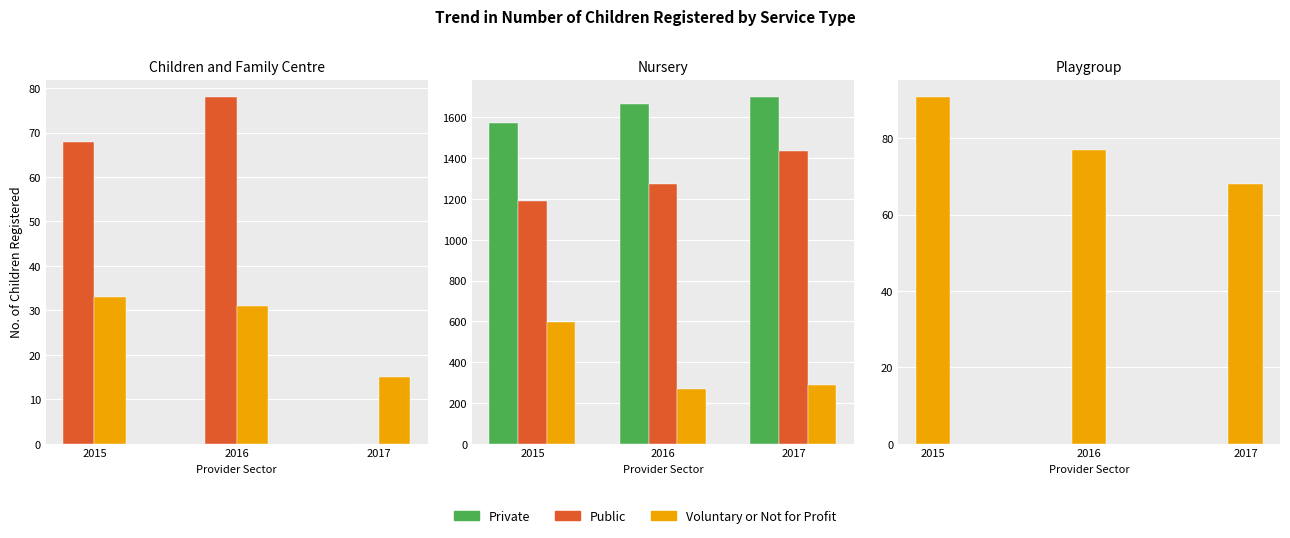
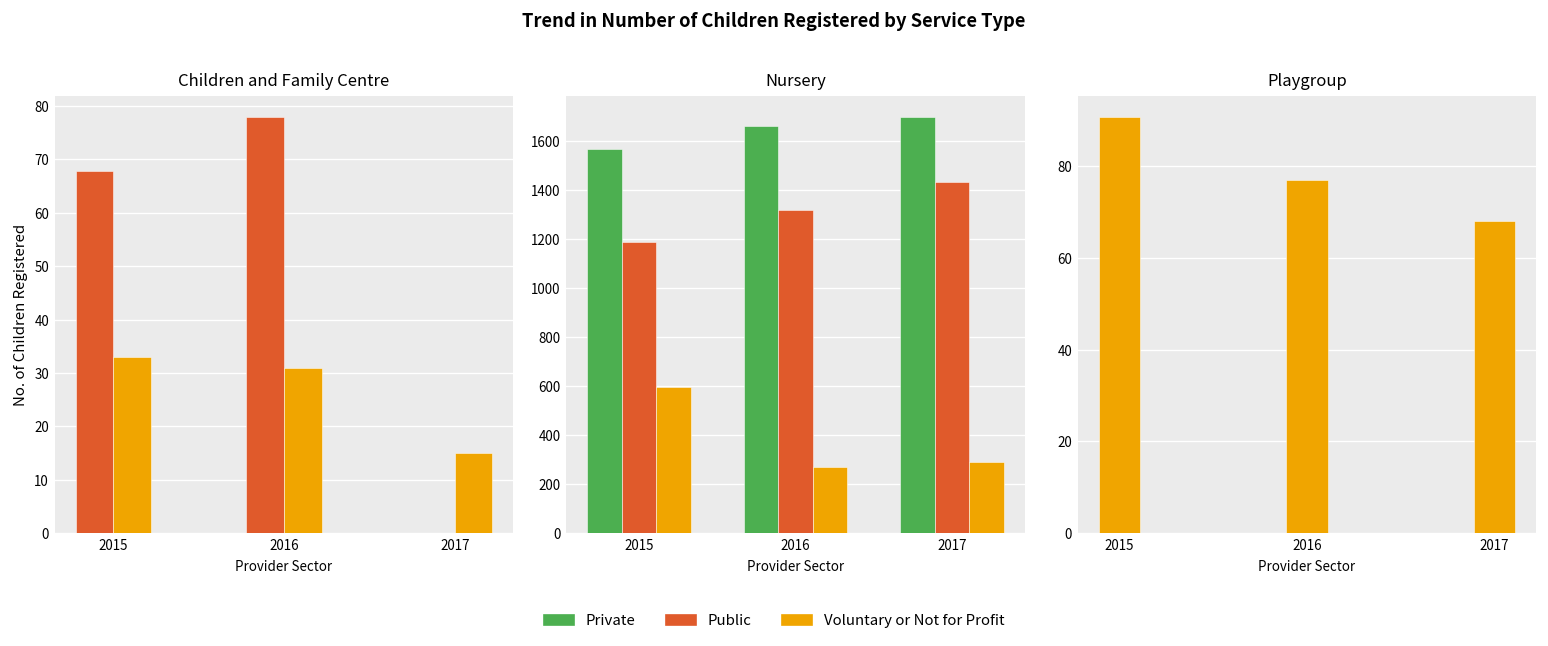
Nursery, Public, 2016: 1270 -> 1320
